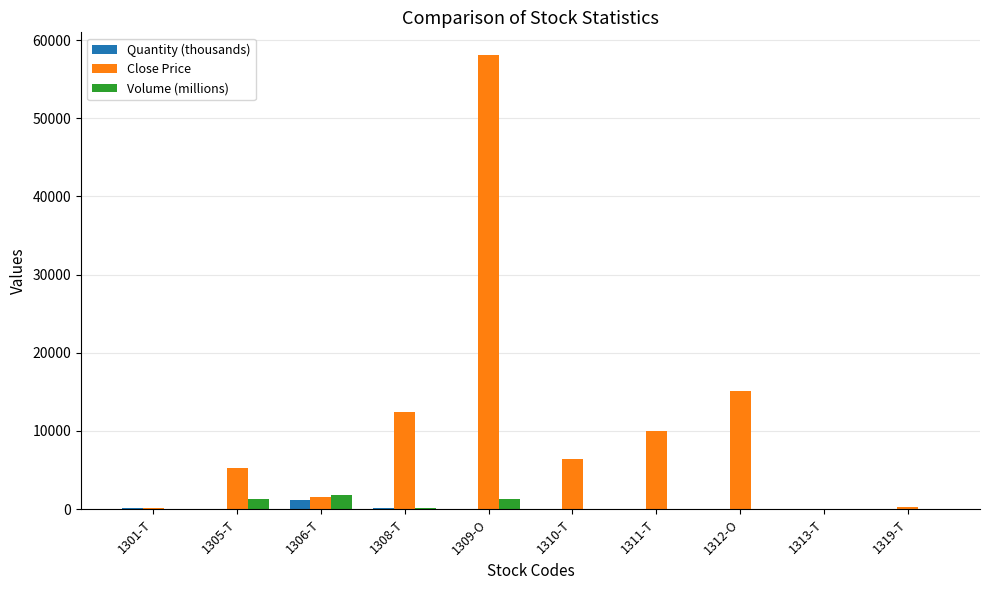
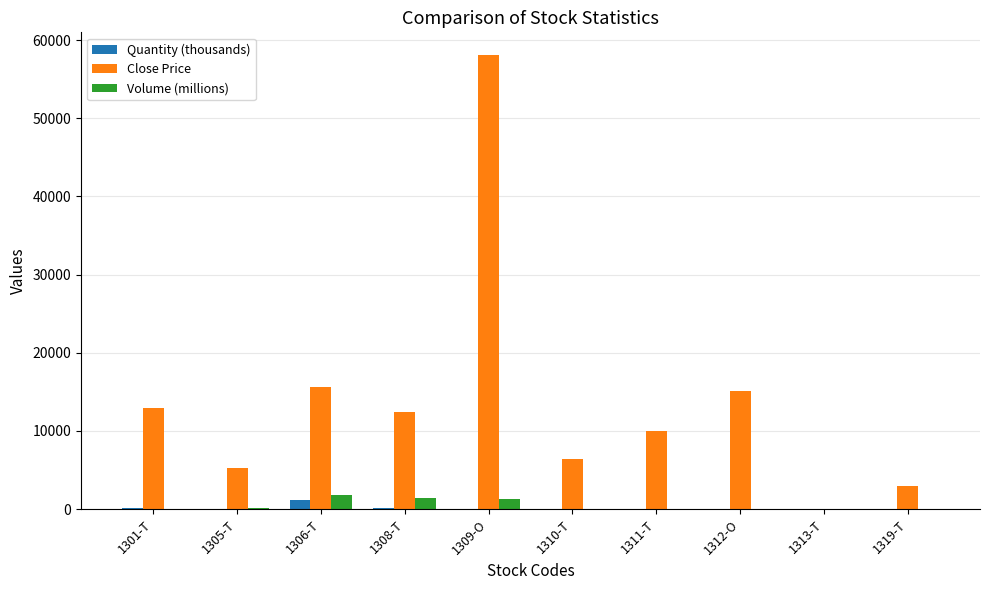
Close Price, 1301-T: 0 -> 13000
Volume (millions), 1305-T: 1000 -> 0
Close Price, 1306-T: 1000 -> 16000
Volume (millions), 1308-T: 0 -> 1000
Close Price, 1319-T: 0 -> 3000
